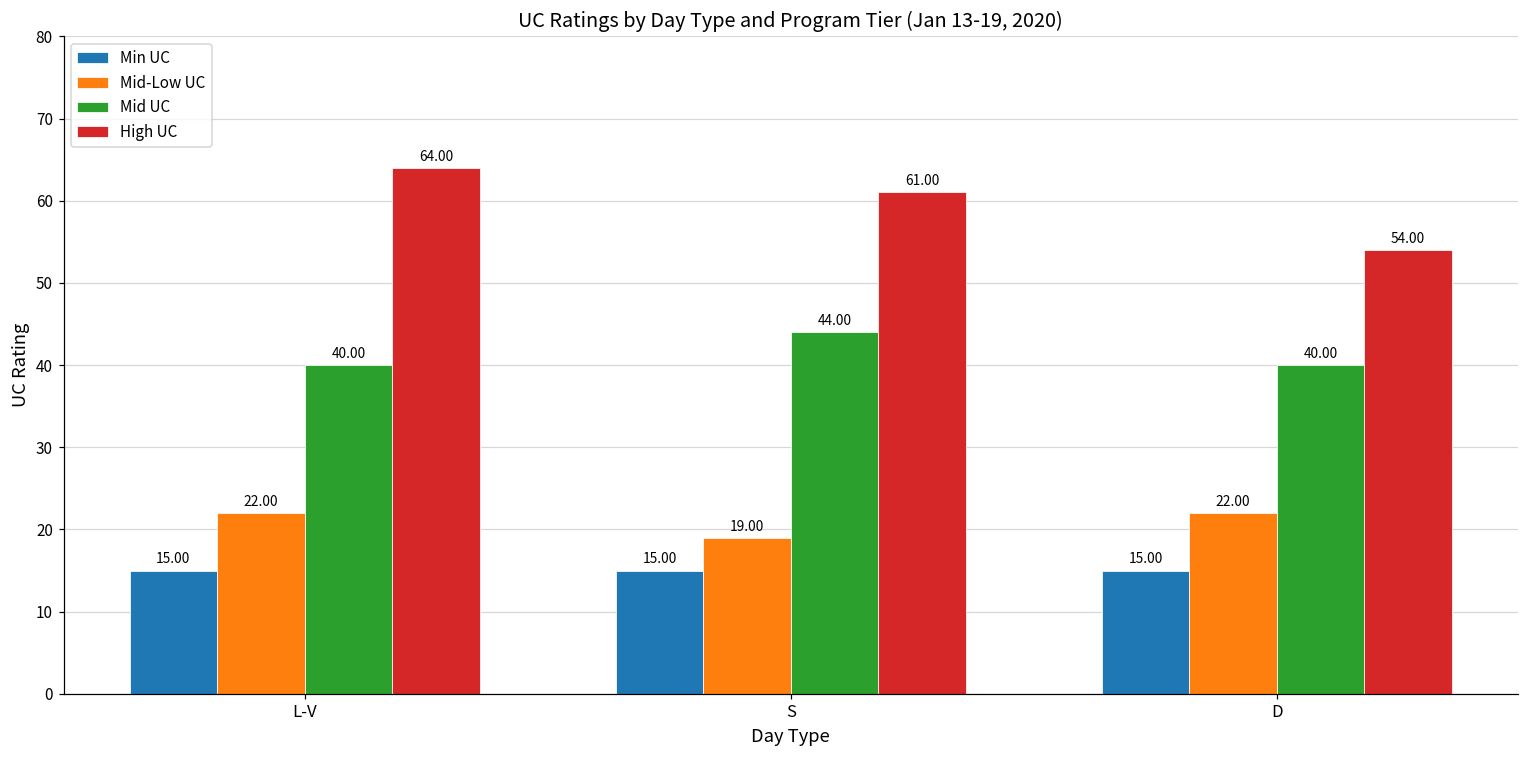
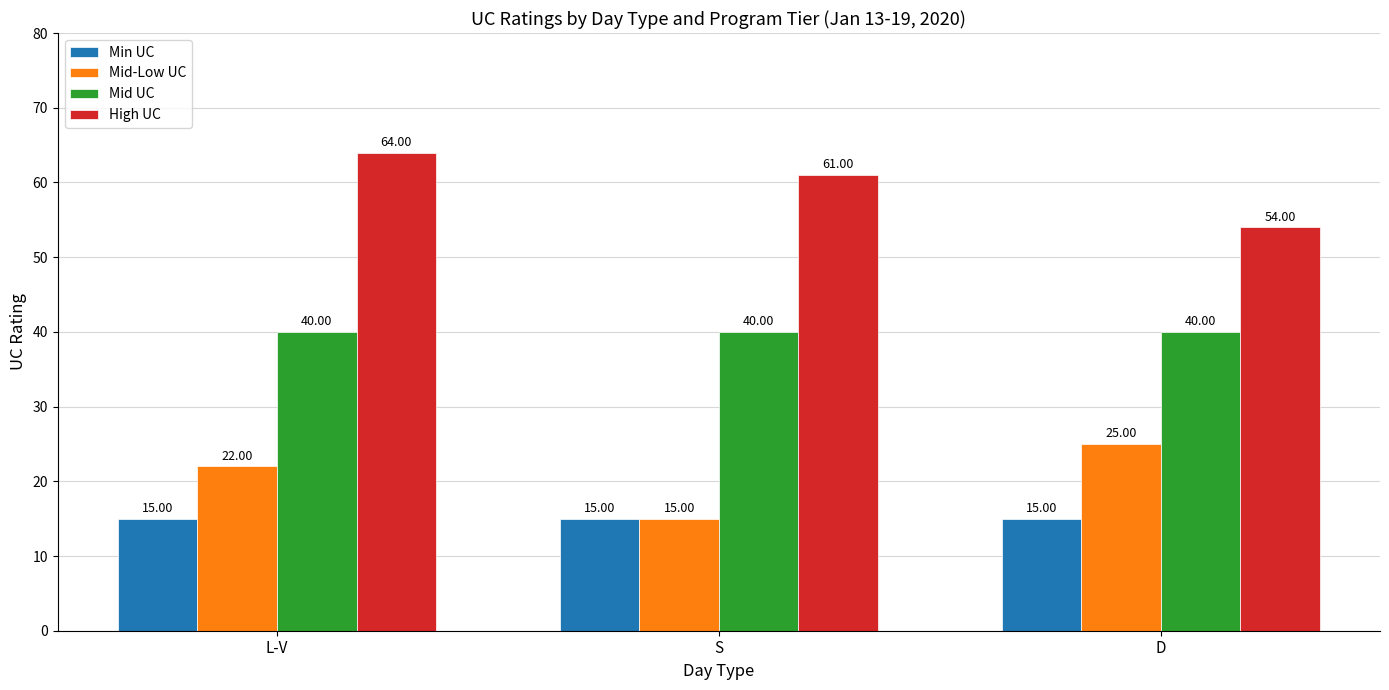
Mid-Low UC, S: 19.00 -> 15.00
Mid UC, S: 44.00 -> 40.00
Mid-Low UC, D: 22.00 -> 25.00
